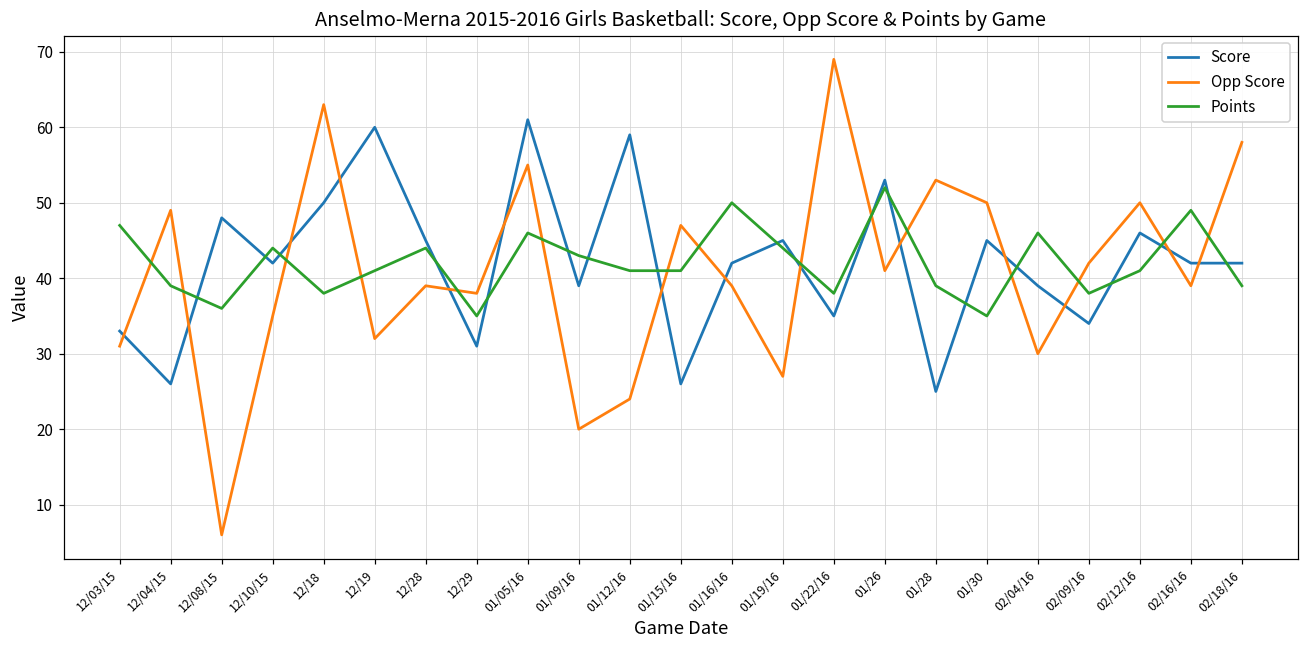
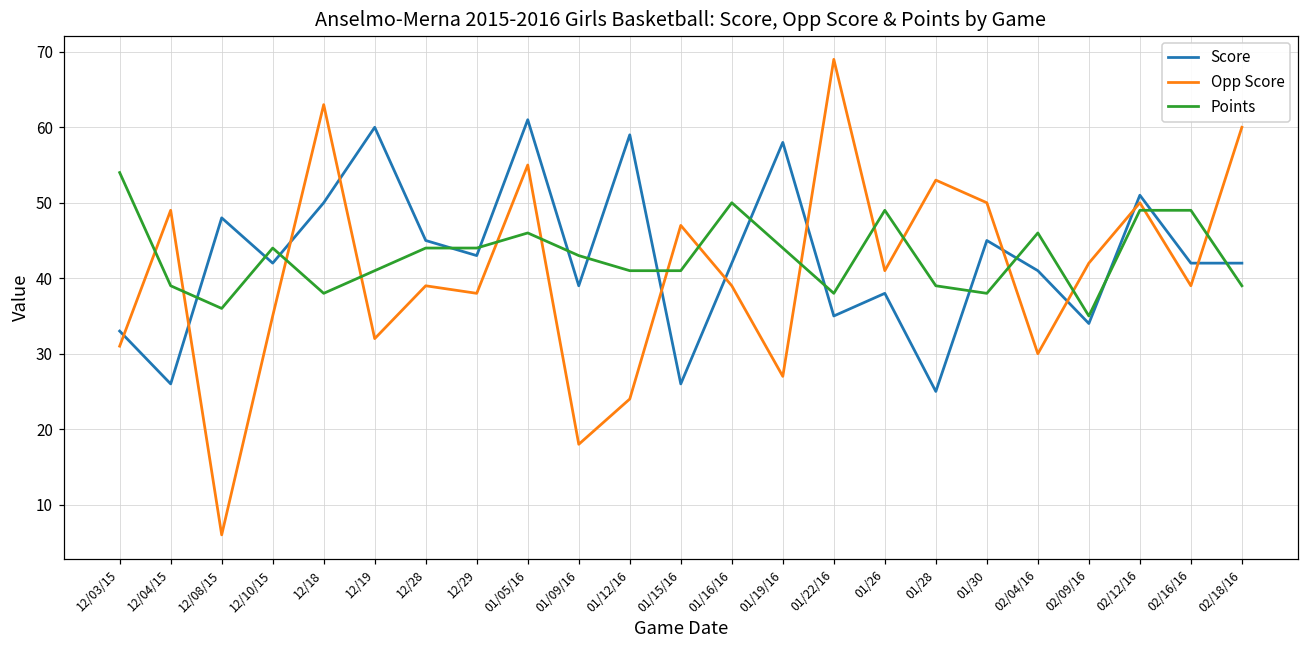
Points, 12/03/15: 47 -> 54
Score, 12/29: 31 -> 43
Points, 12/29: 35 -> 44
Opp Score, 01/09/16: 20 -> 18
Score, 01/19/16: 45 -> 58
Score, 01/26: 53 -> 38
Points, 01/26: 52 -> 49
Points, 01/30: 35 -> 38
Score, 02/04/16: 39 -> 41
Points, 02/09/16: 38 -> 35
Score, 02/12/16: 46 -> 51
Points, 02/12/16: 41 -> 49
Opp Score, 02/18/16: 58 -> 60
